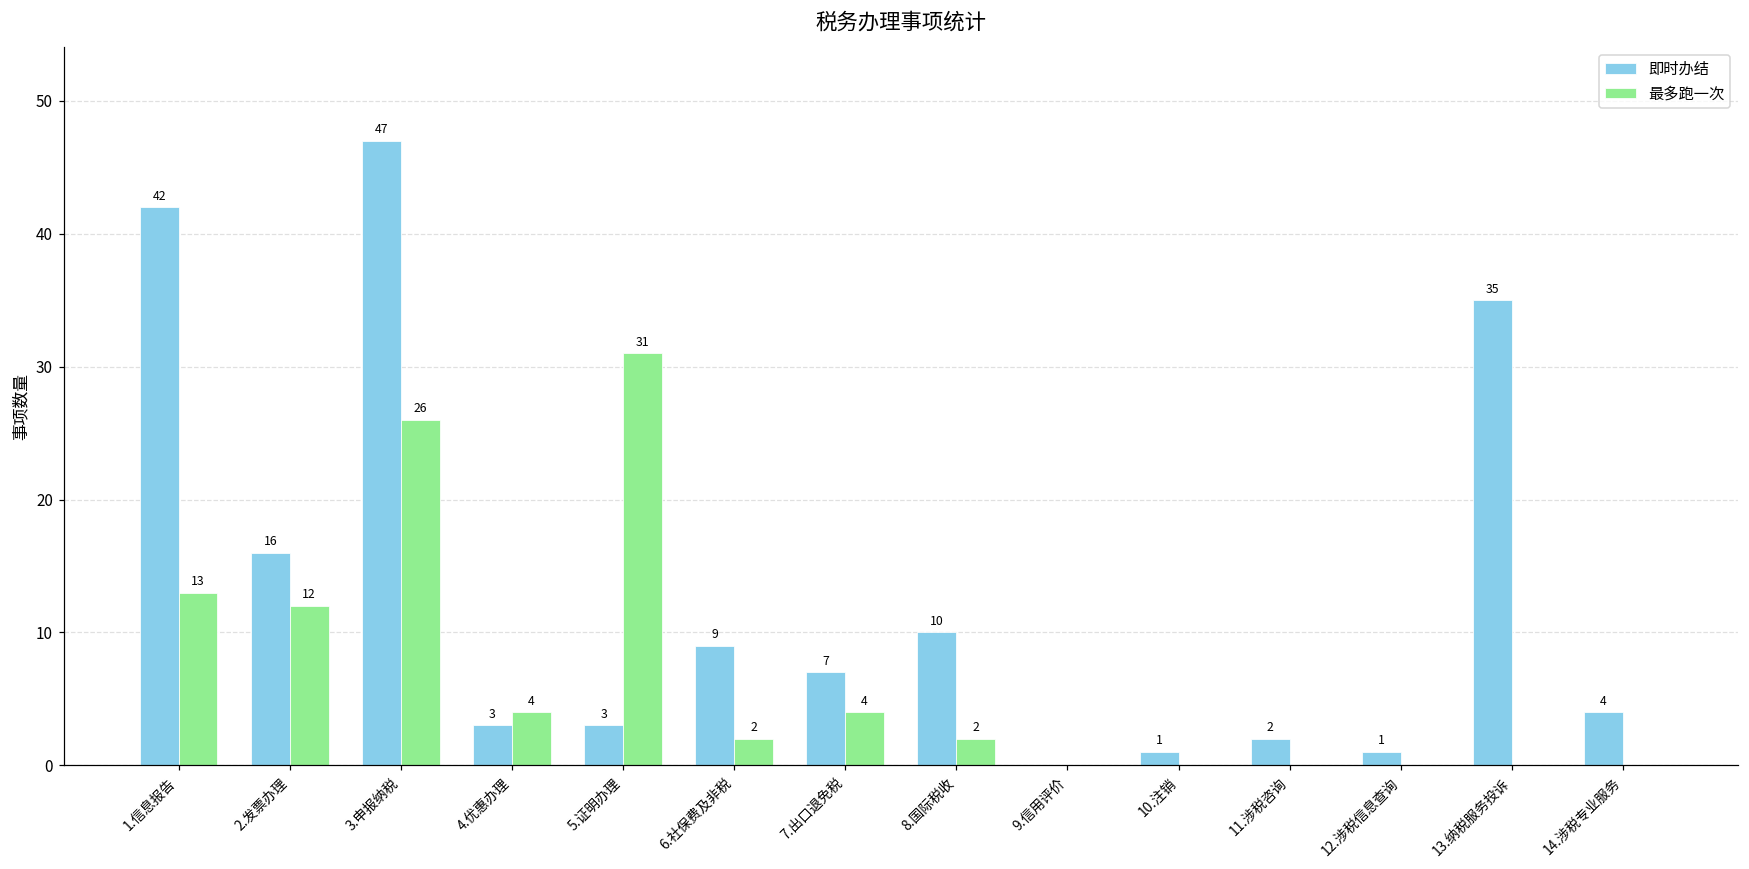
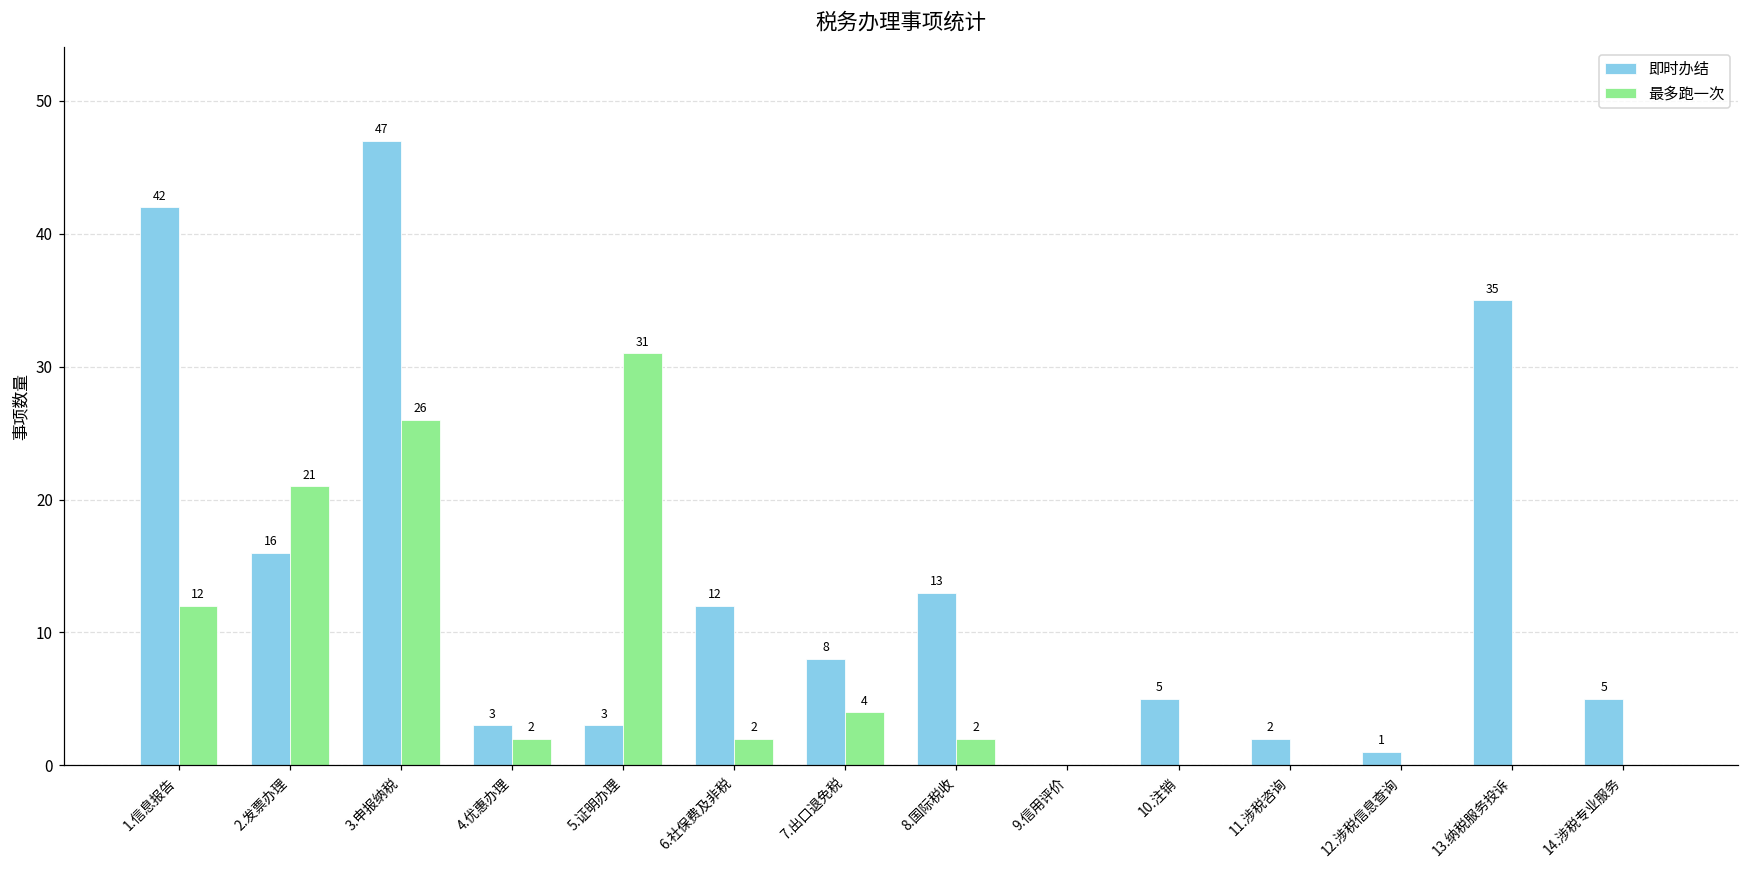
最多跑一次, 1.信息报告: 13 -> 12
最多跑一次, 2.发票办理: 12 -> 21
最多跑一次, 4.优惠办理: 4 -> 2
即时办结, 6.社保费及非税: 9 -> 12
即时办结, 7.出口退免税: 7 -> 8
即时办结, 8.国际税收: 10 -> 13
即时办结, 10.注销: 1 -> 5
即时办结, 14.涉税专业服务: 4 -> 5
